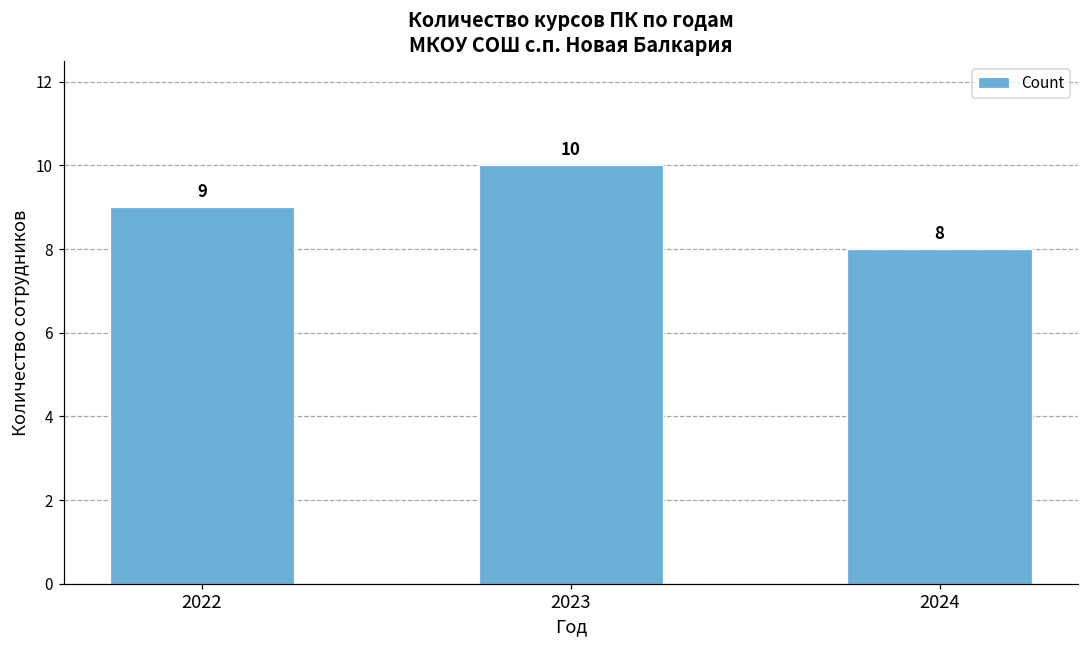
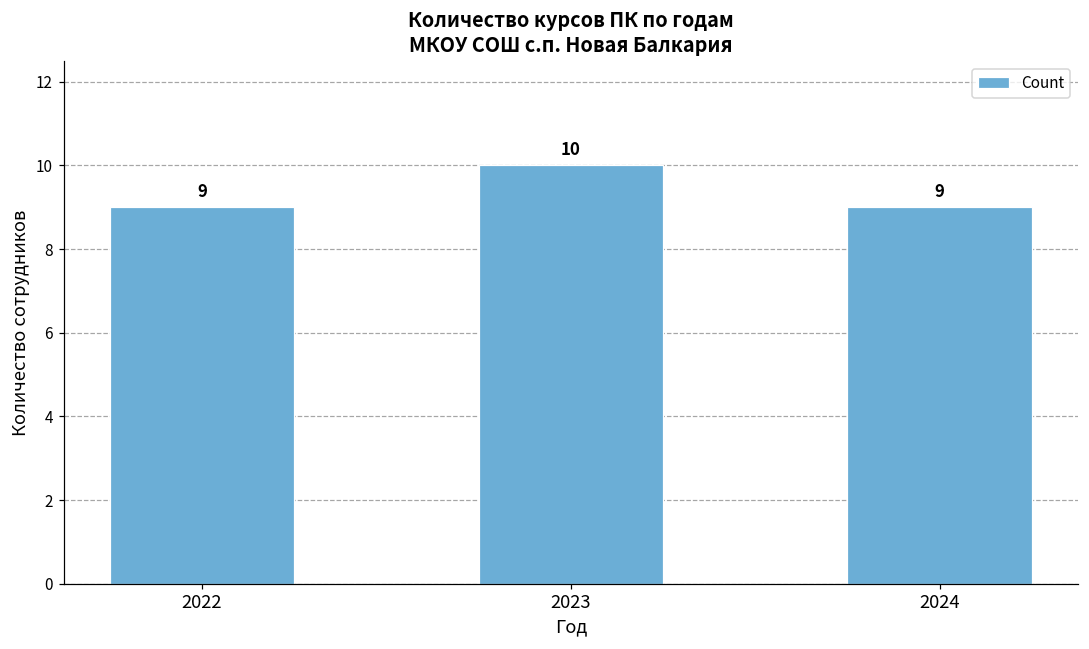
2024: 8 -> 9
